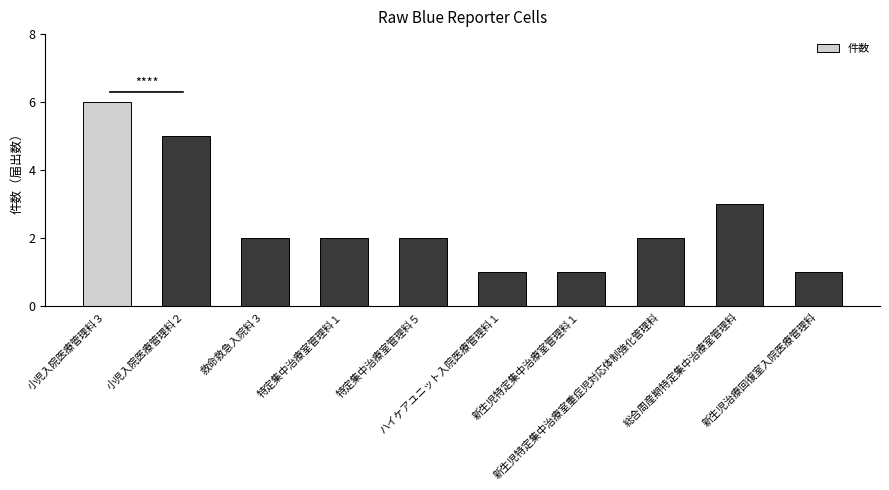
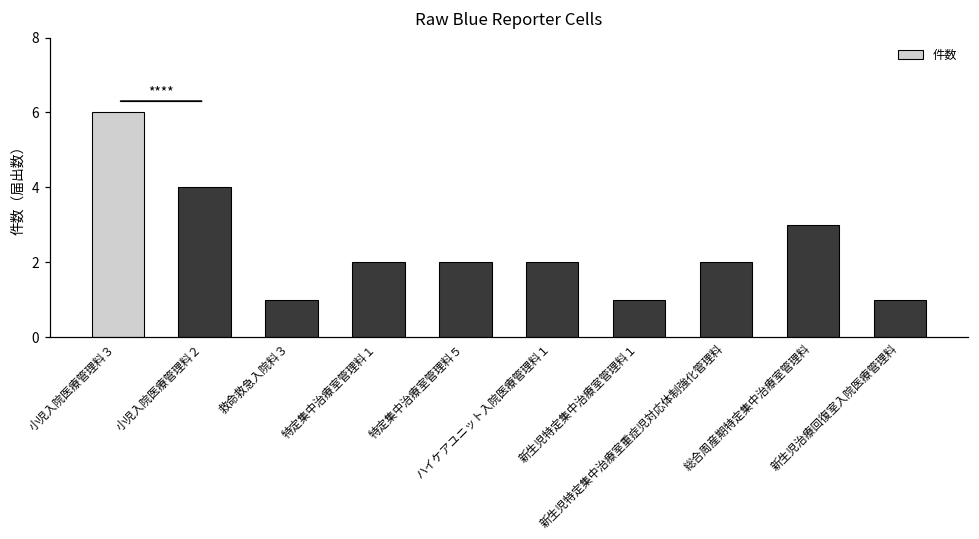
小児入院医療管理料２: 5 -> 4
救命救急入院料３: 2 -> 1
ハイケアユニット入院医療管理料１: 1 -> 2
